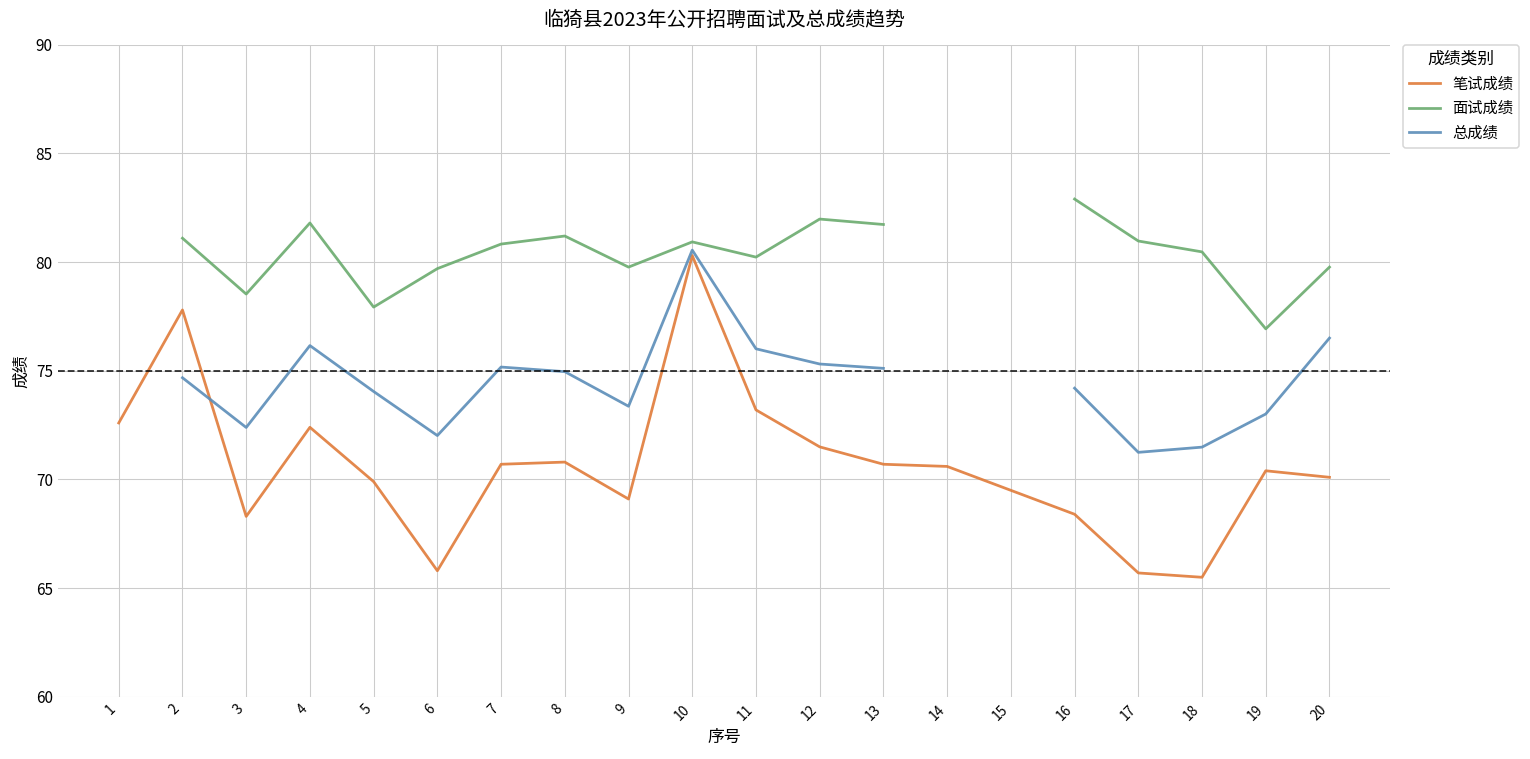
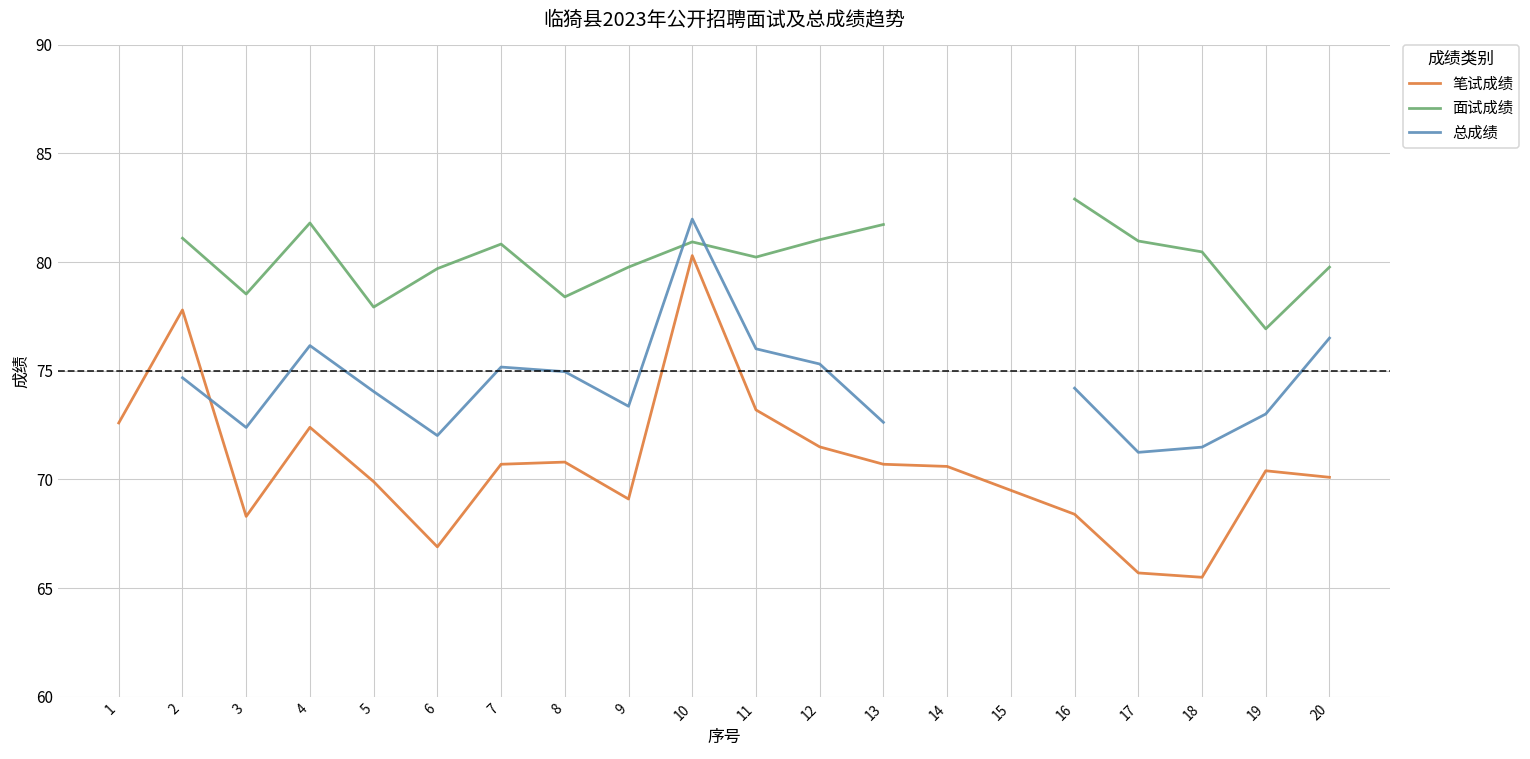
笔试成绩, 6: 65.8 -> 66.9
面试成绩, 8: 81.2 -> 78.4
总成绩, 10: 80.6 -> 82.0
面试成绩, 12: 82.0 -> 81.0
总成绩, 13: 75.1 -> 72.6
